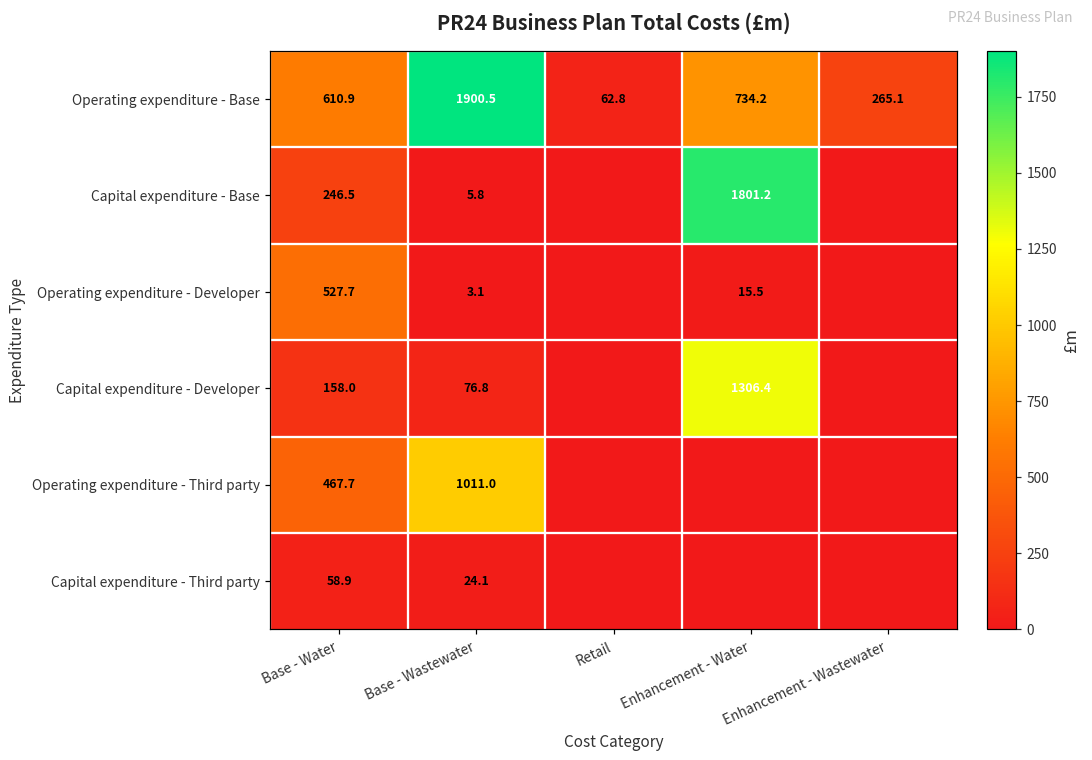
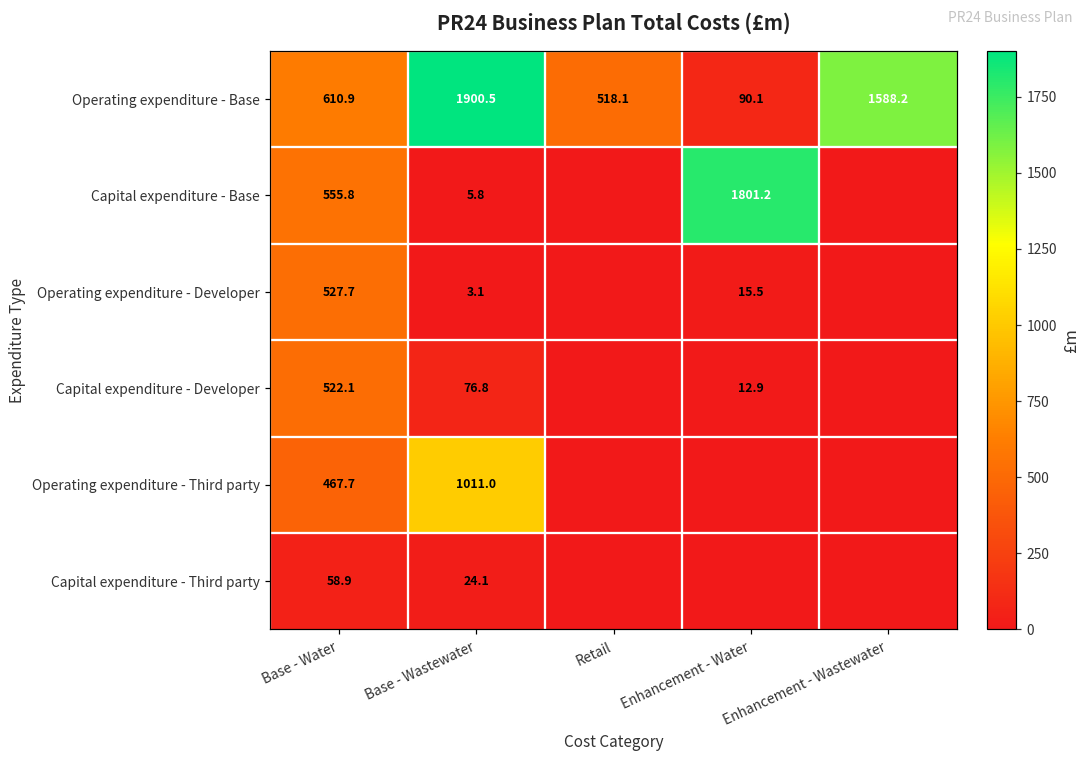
Operating expenditure - Base, Retail: 62.8 -> 518.1
Operating expenditure - Base, Enhancement - Water: 734.2 -> 90.1
Operating expenditure - Base, Enhancement - Wastewater: 265.1 -> 1588.2
Capital expenditure - Base, Base - Water: 246.5 -> 555.8
Capital expenditure - Developer, Base - Water: 158.0 -> 522.1
Capital expenditure - Developer, Enhancement - Water: 1306.4 -> 12.9
